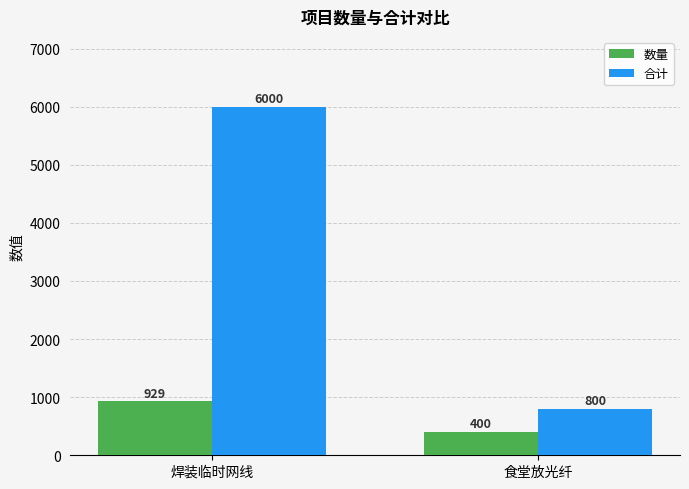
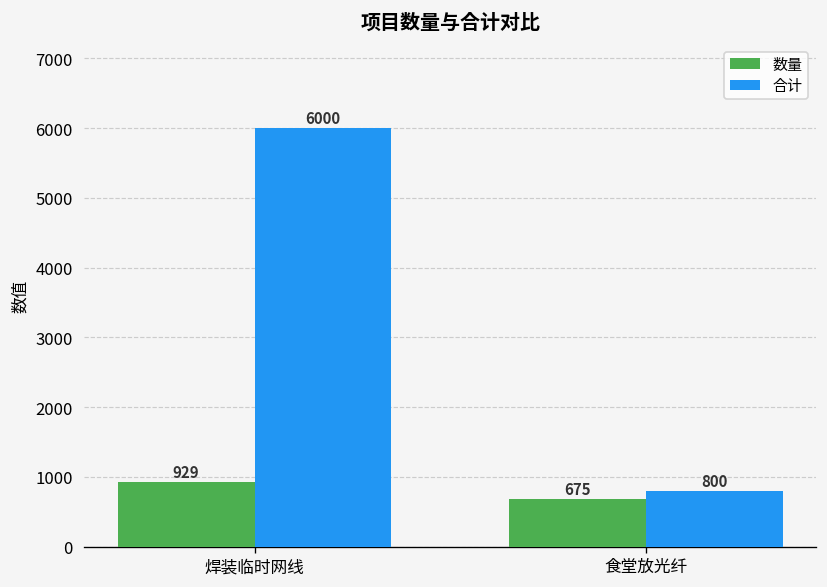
数量, 食堂放光纤: 400 -> 675
